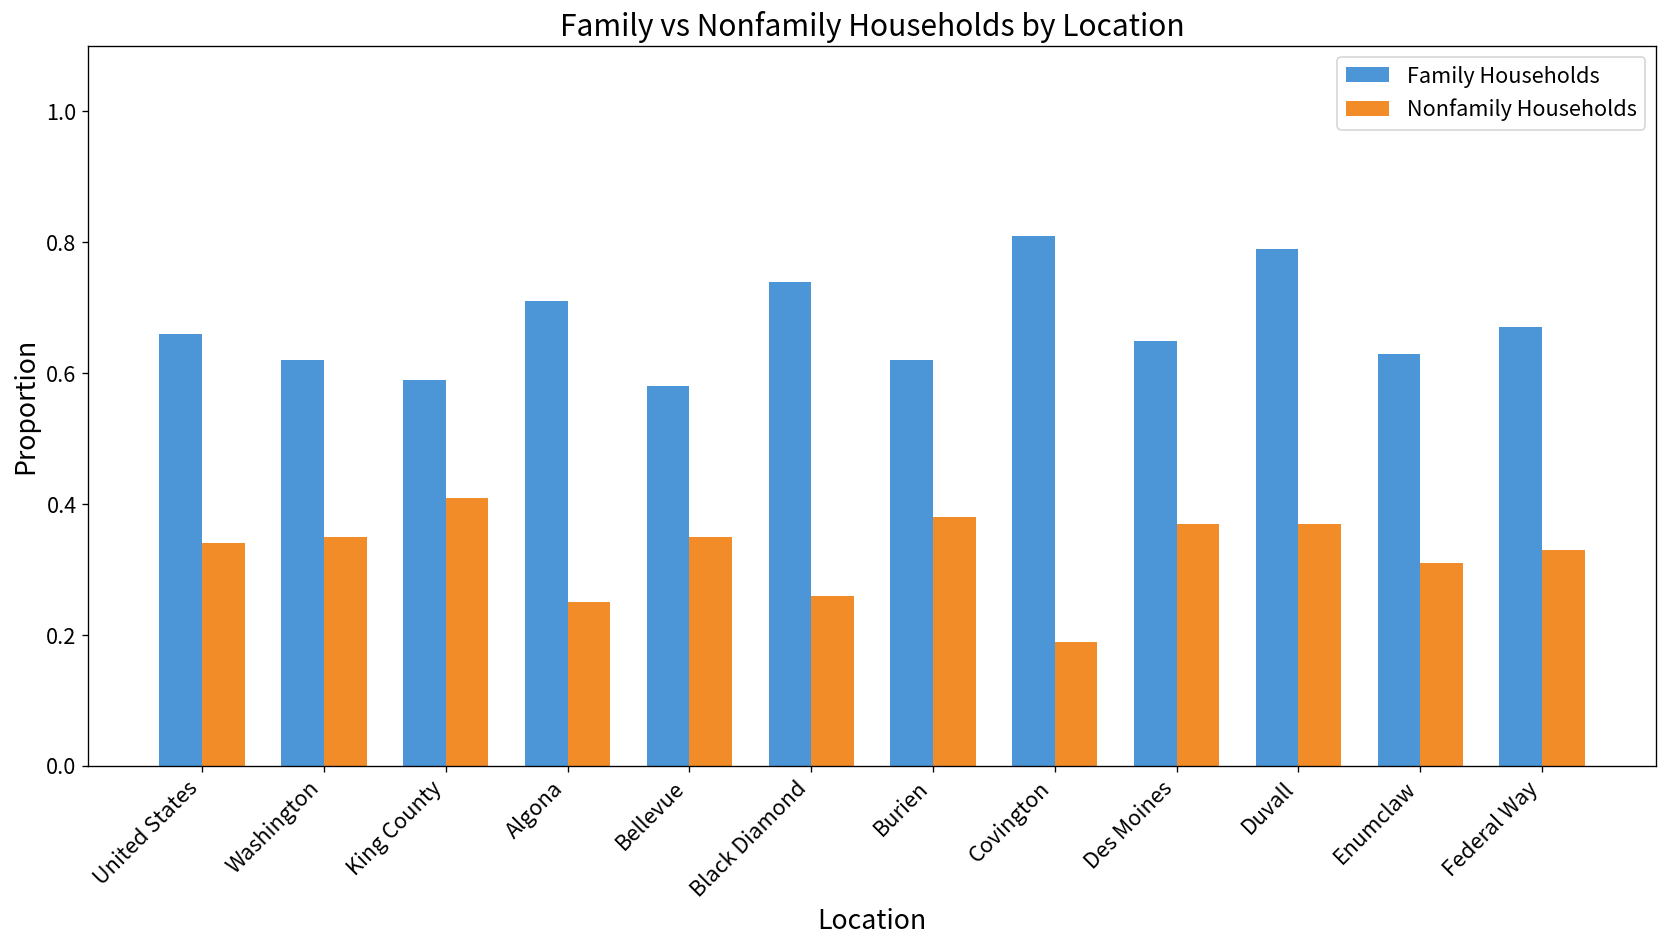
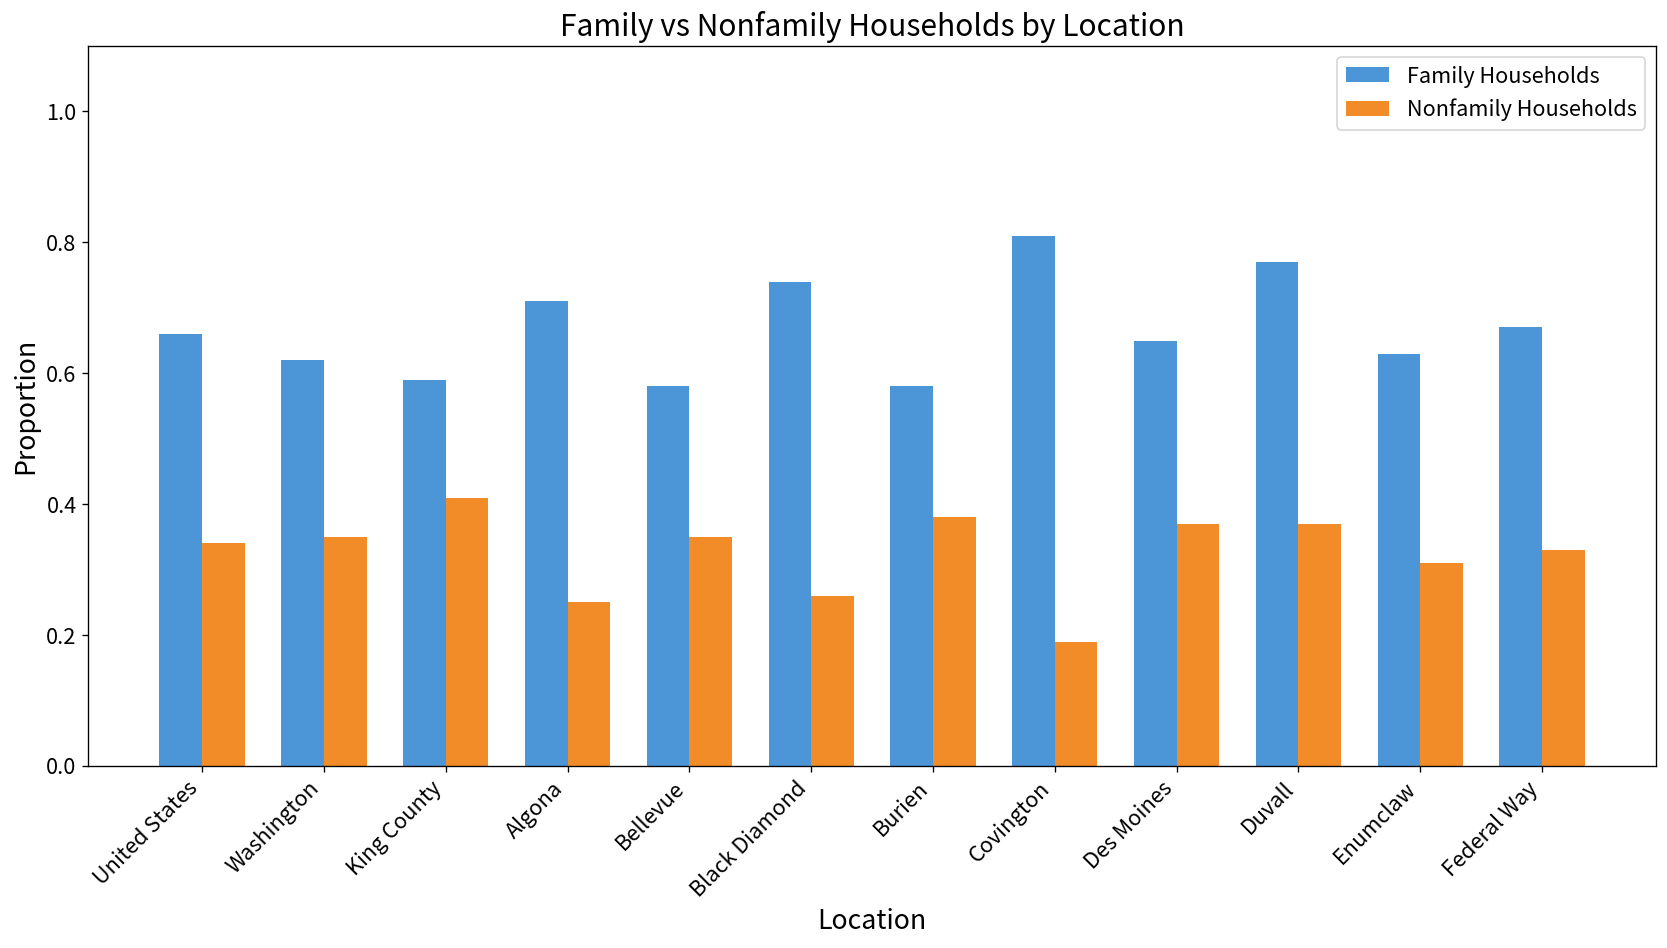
Family Households, Burien: 0.62 -> 0.58
Family Households, Duvall: 0.79 -> 0.77
